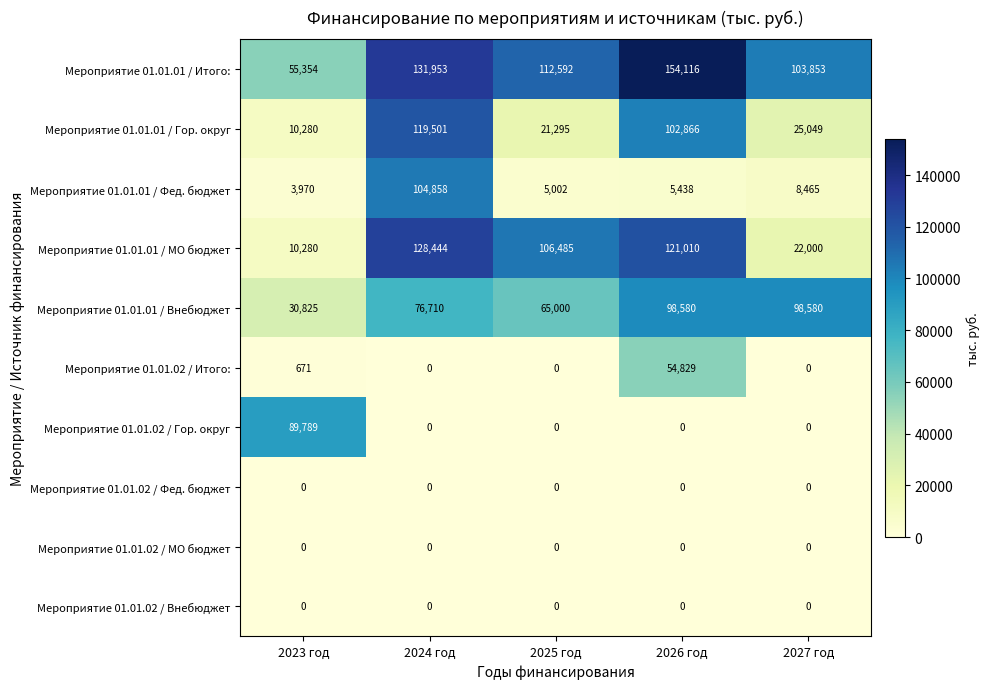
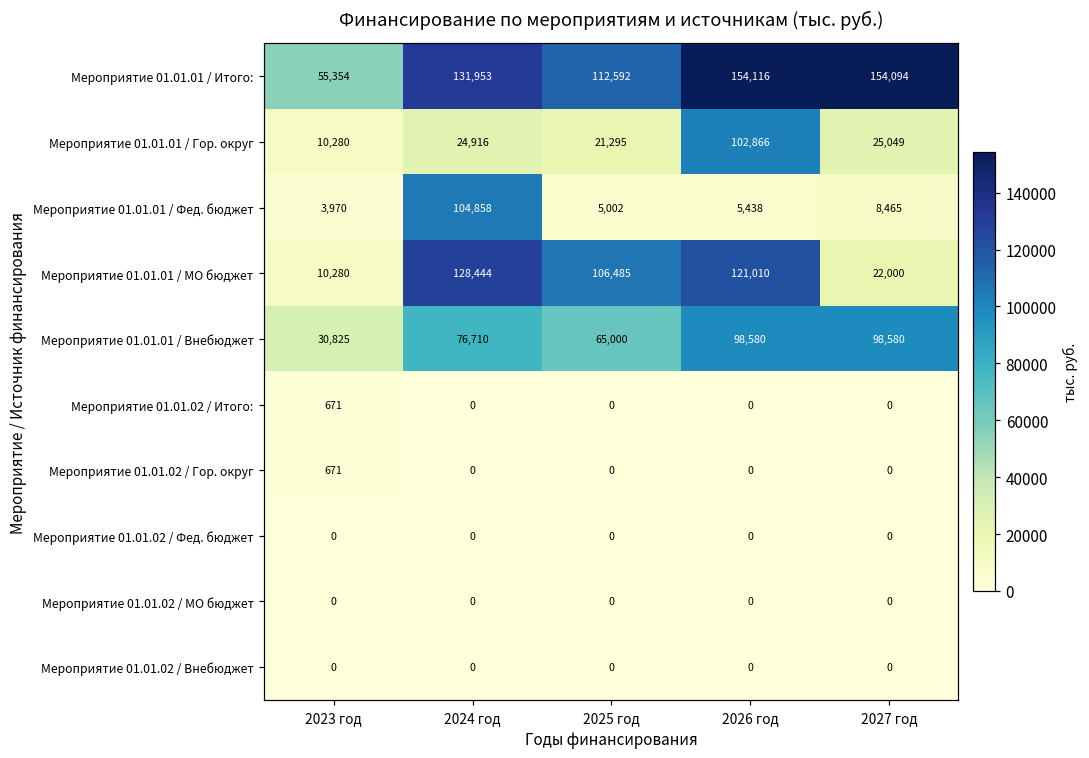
Мероприятие 01.01.01 / Итого:, 2027 год: 103,853 -> 154,094
Мероприятие 01.01.01 / Гор. округ, 2024 год: 119,501 -> 24,916
Мероприятие 01.01.02 / Итого:, 2026 год: 54,829 -> 0
Мероприятие 01.01.02 / Гор. округ, 2023 год: 89,789 -> 671
